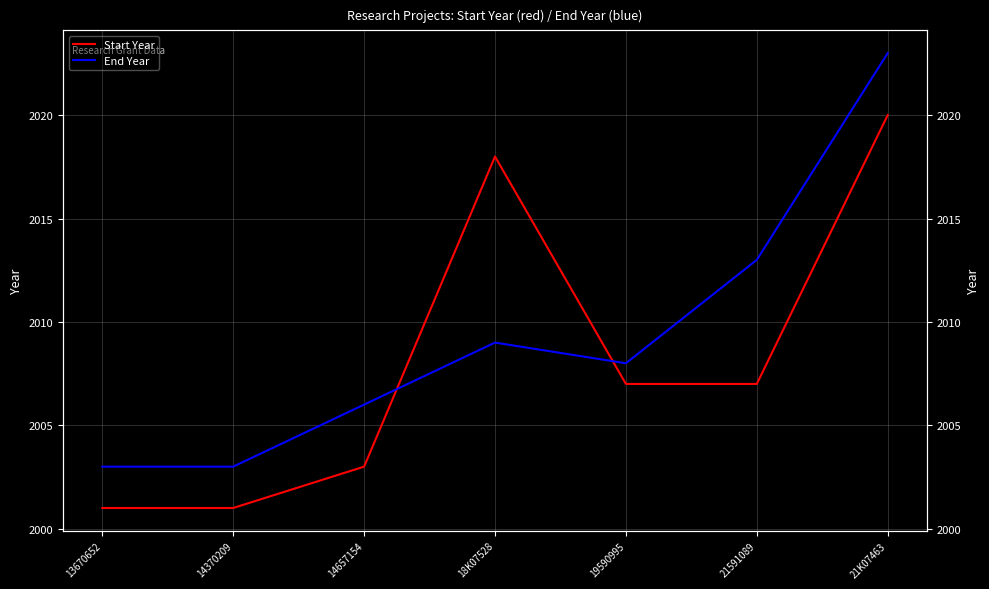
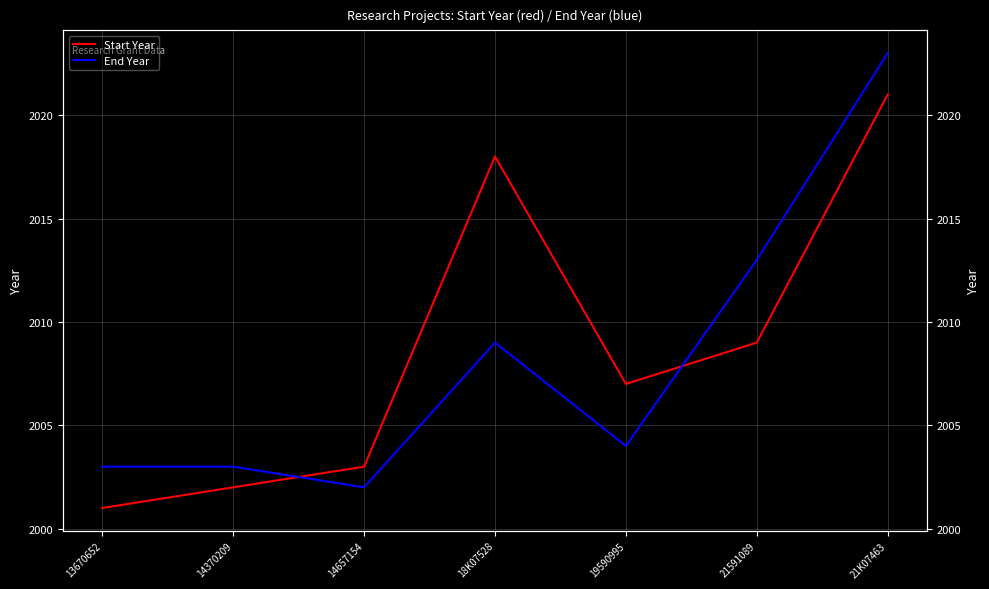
Start Year, 14370209: 2001 -> 2002
End Year, 14657154: 2006 -> 2002
End Year, 19590995: 2008 -> 2004
Start Year, 21591089: 2007 -> 2009
Start Year, 21K07463: 2020 -> 2021
